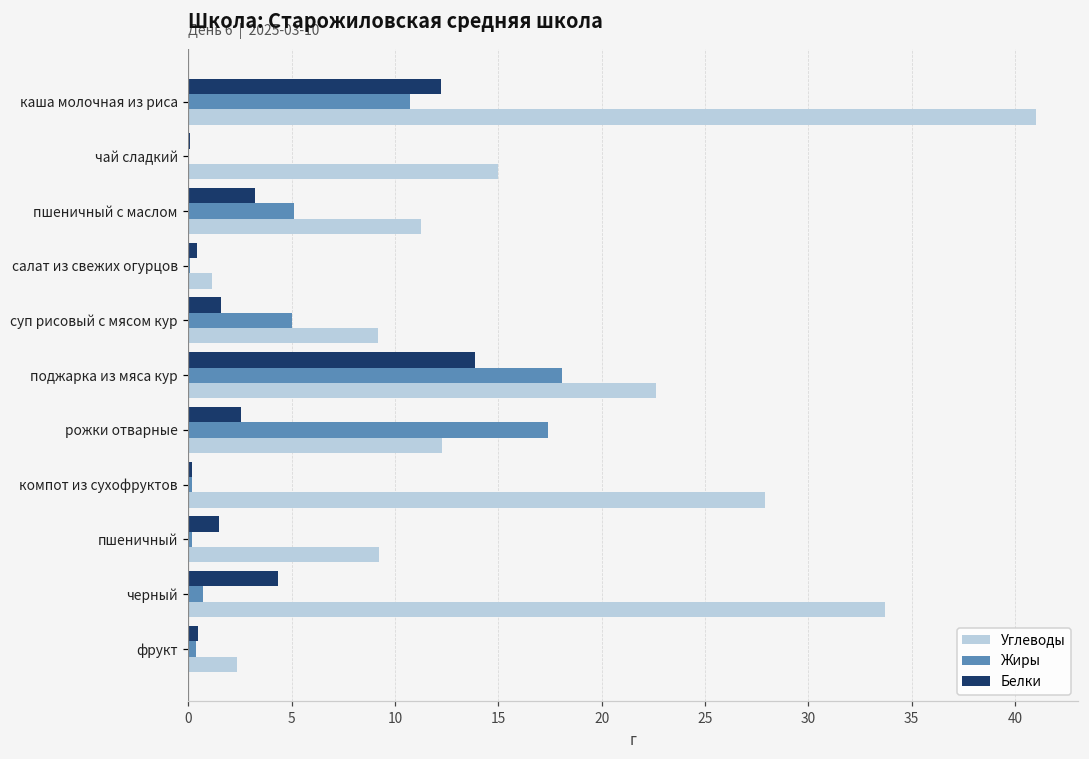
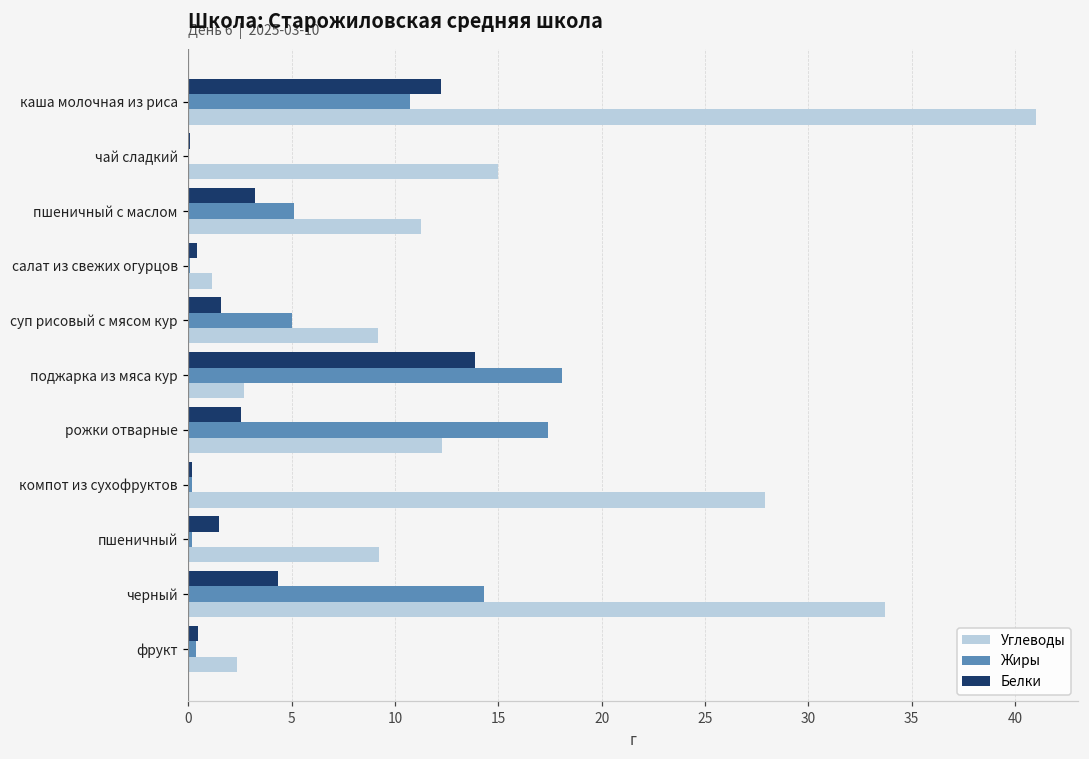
Углеводы, поджарка из мяса кур: 22.7 -> 2.7
Жиры, черный: 0.7 -> 14.3
